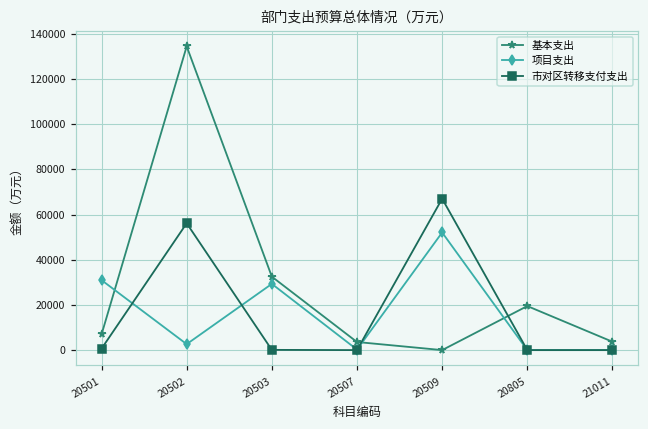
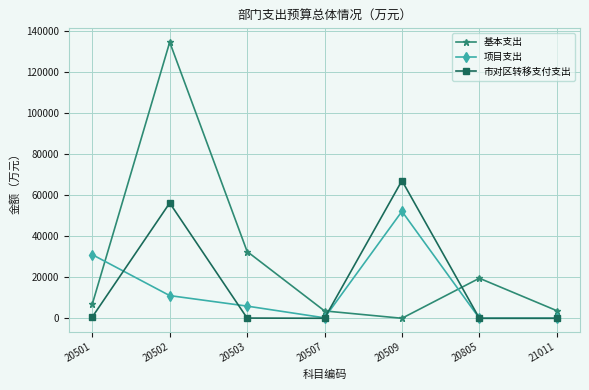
项目支出, 20502: 3000 -> 11000
项目支出, 20503: 29000 -> 6000
